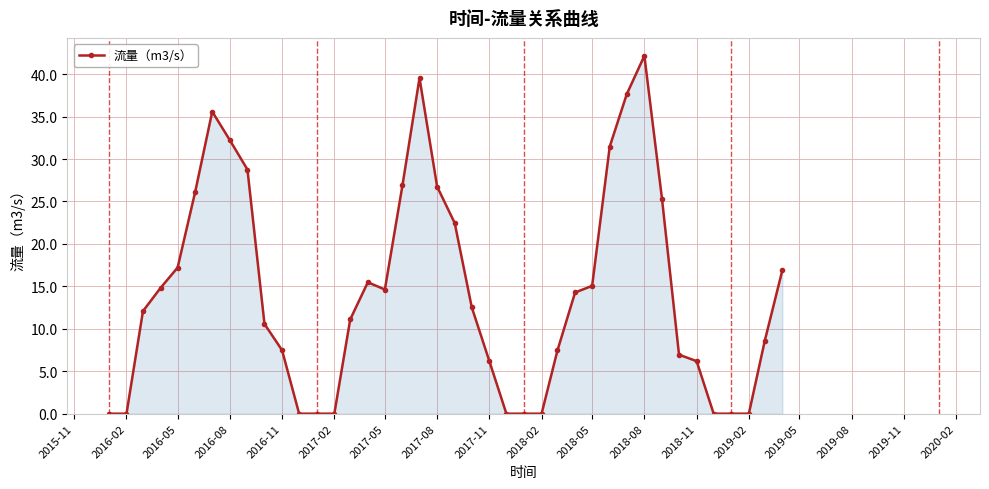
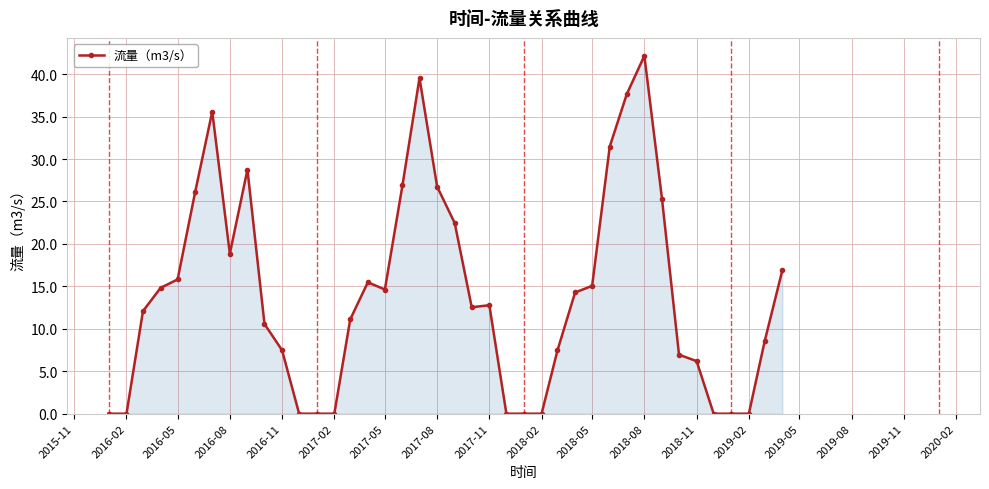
2016-05: 17 -> 16
2016-08: 32 -> 19
2017-11: 6 -> 13
